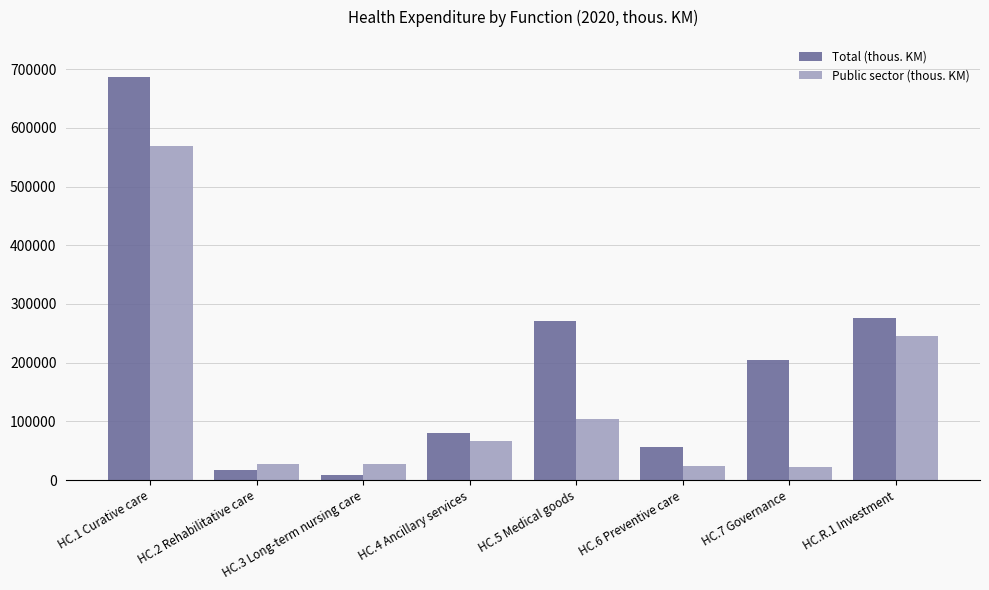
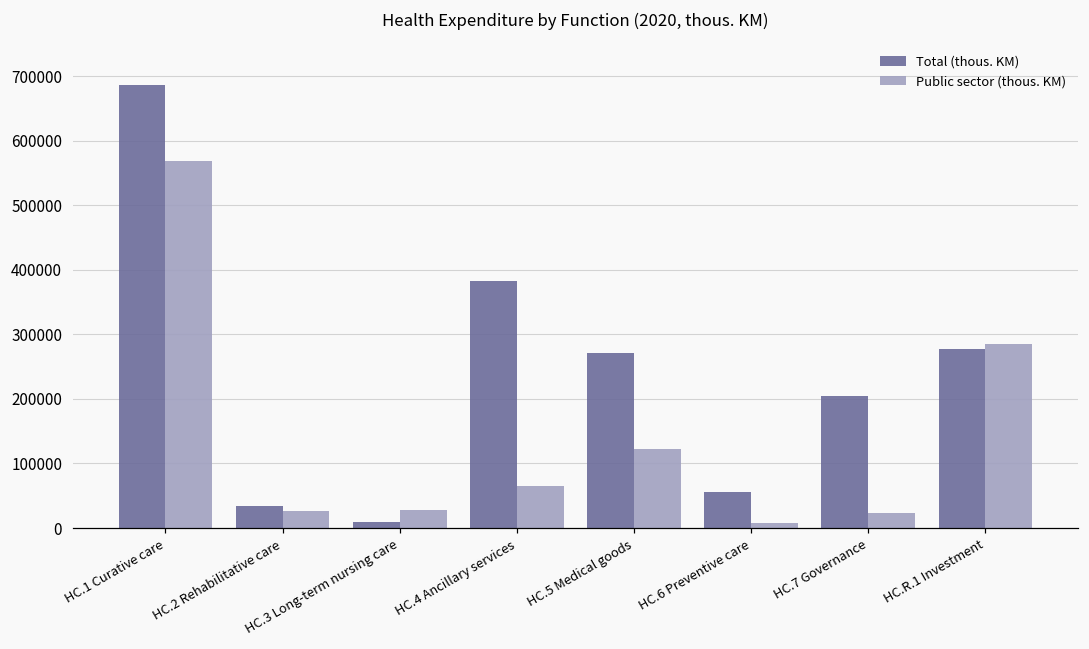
Total (thous. KM), HC.2 Rehabilitative care: 20000 -> 30000
Total (thous. KM), HC.4 Ancillary services: 80000 -> 380000
Public sector (thous. KM), HC.5 Medical goods: 100000 -> 120000
Public sector (thous. KM), HC.6 Preventive care: 20000 -> 10000
Public sector (thous. KM), HC.R.1 Investment: 250000 -> 280000
